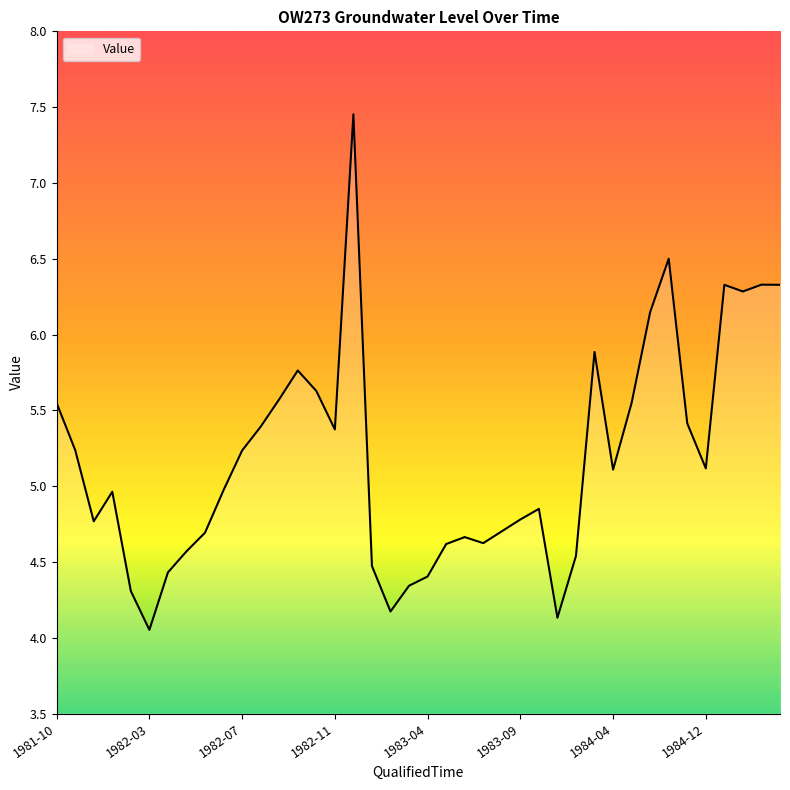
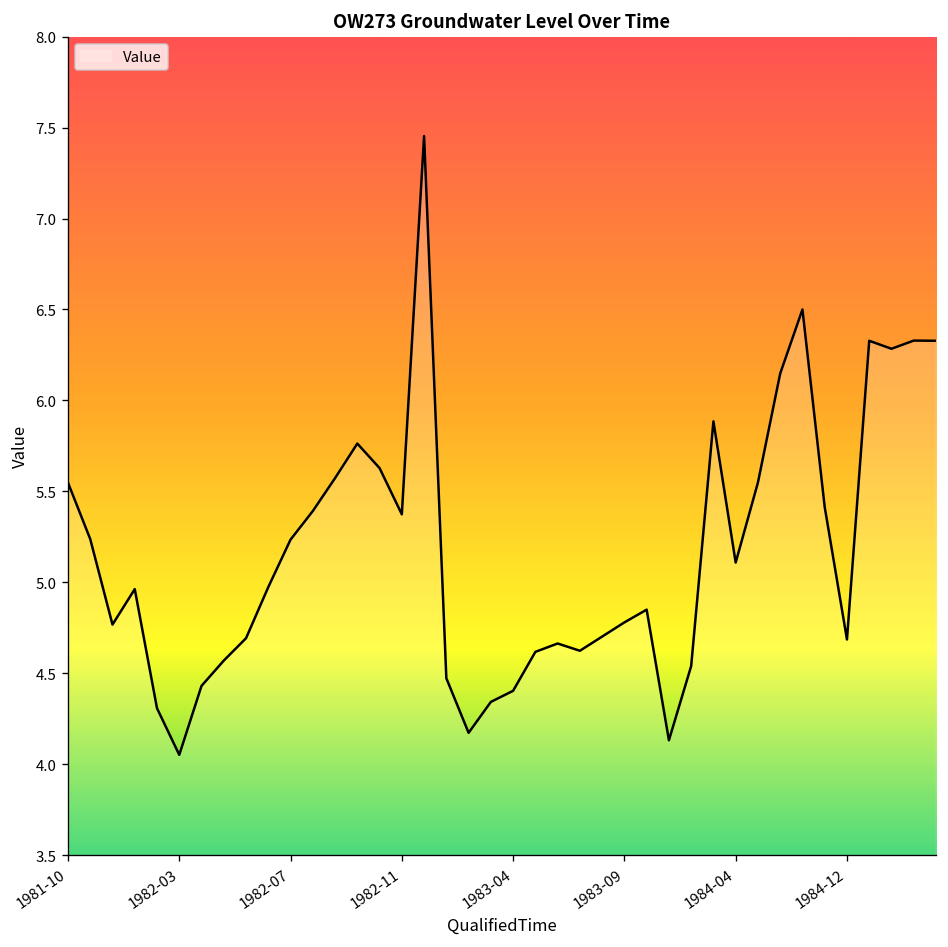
1984-12: 5.12 -> 4.69
